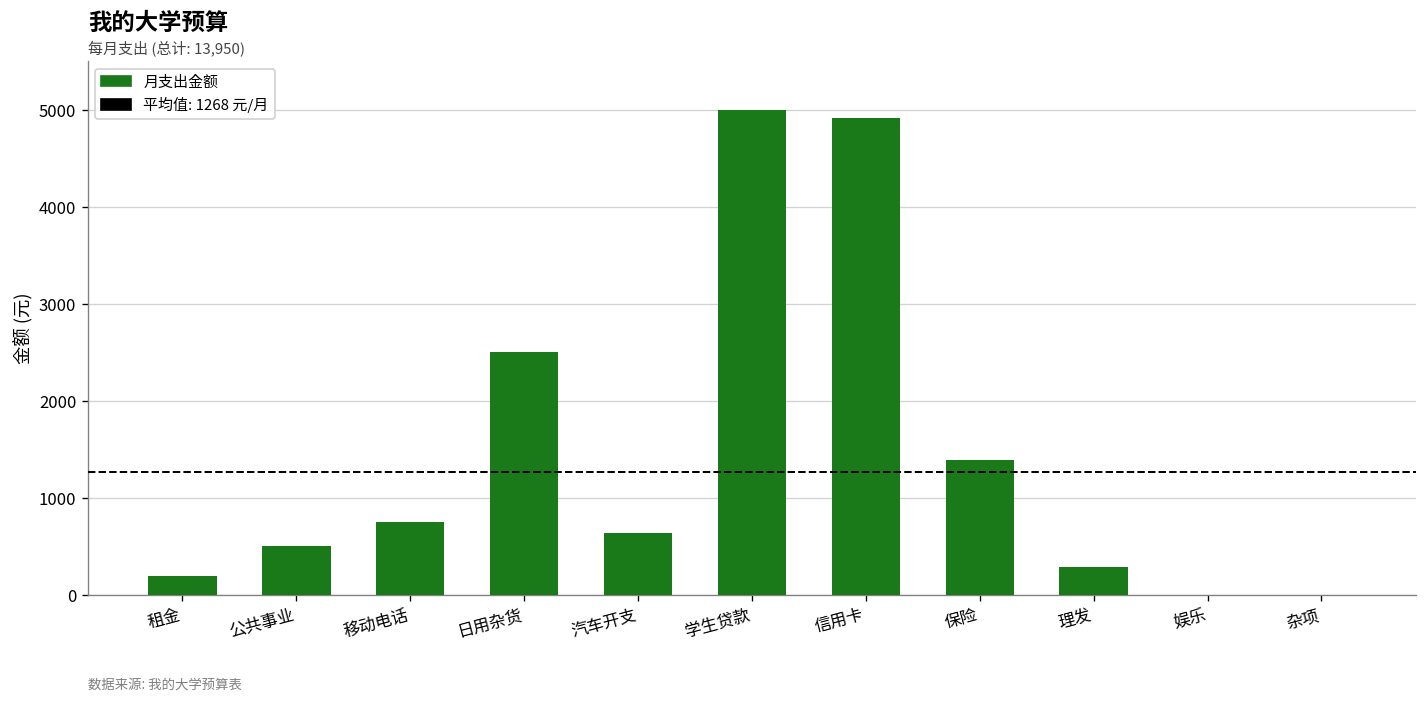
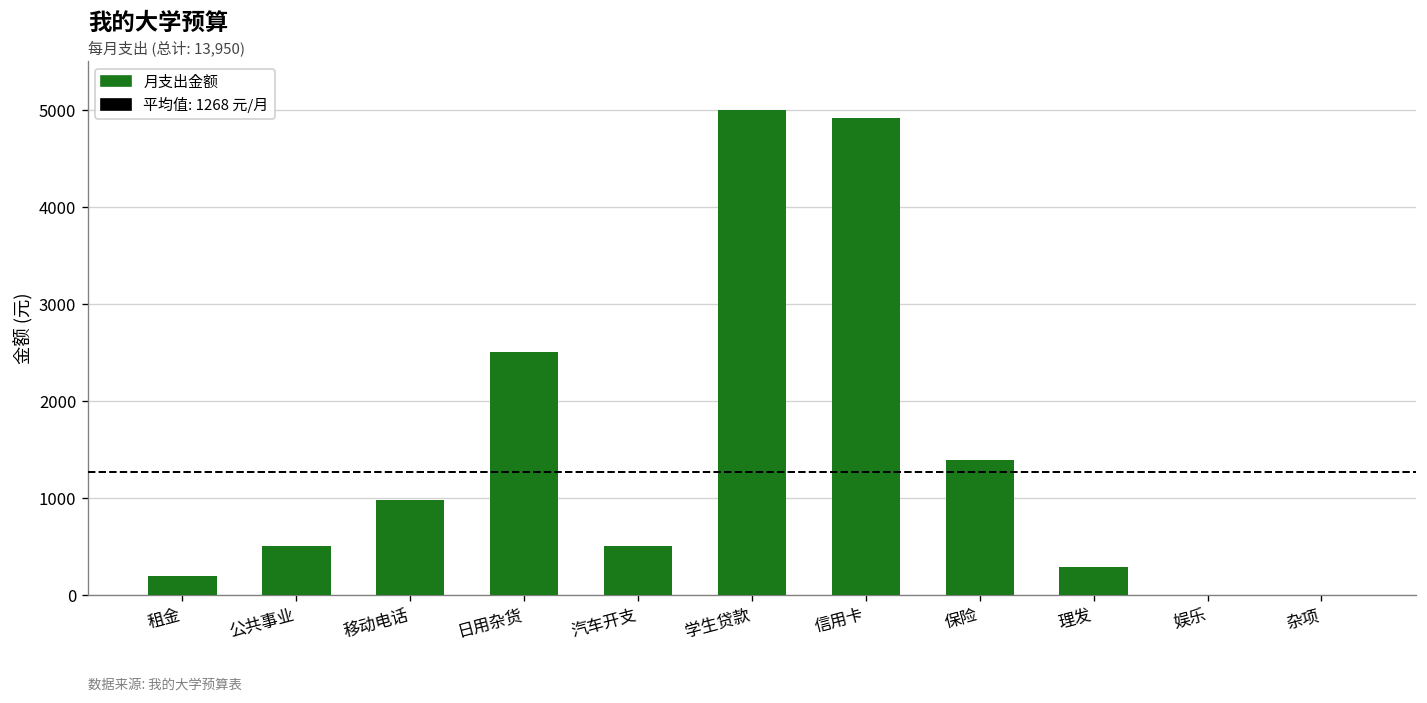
移动电话: 800 -> 1000
汽车开支: 600 -> 500
